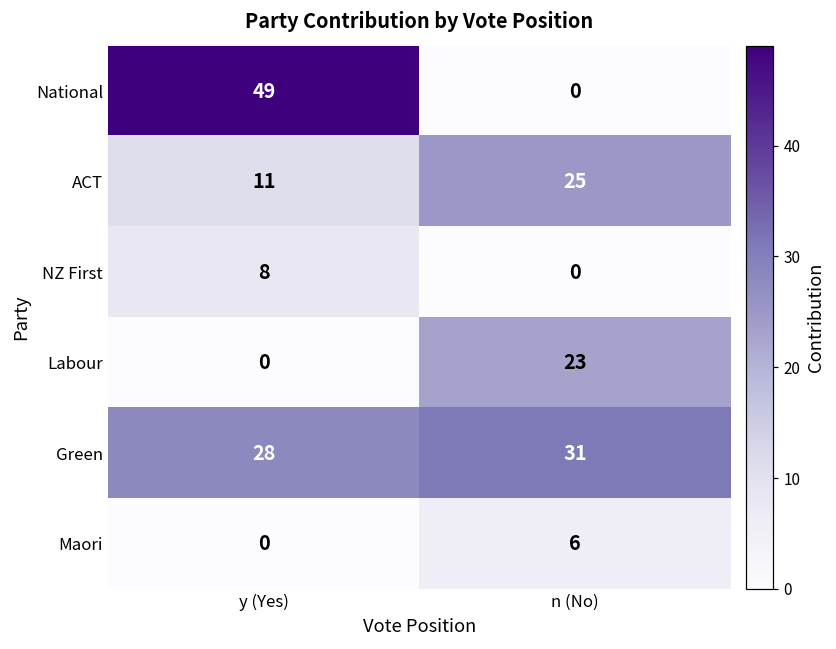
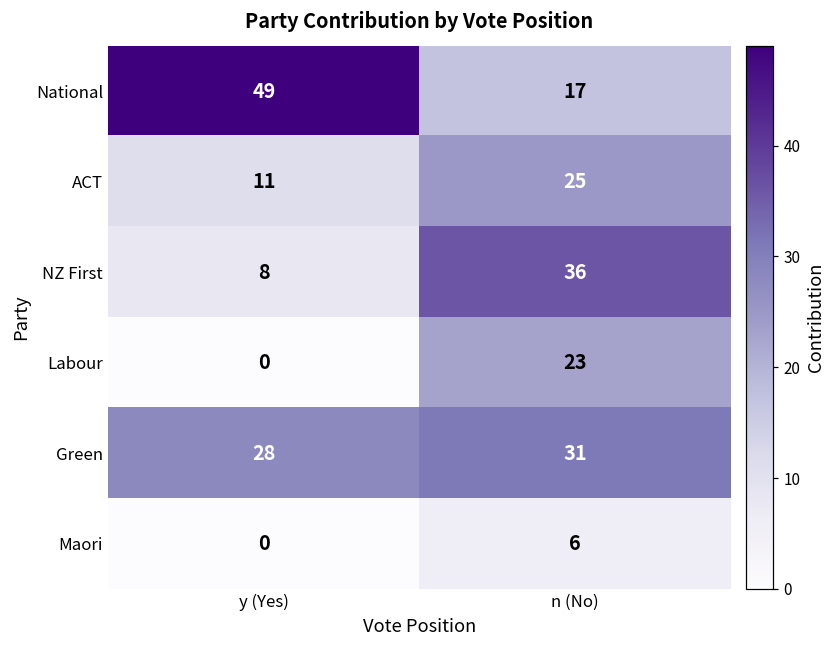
National, n (No): 0 -> 17
NZ First, n (No): 0 -> 36
